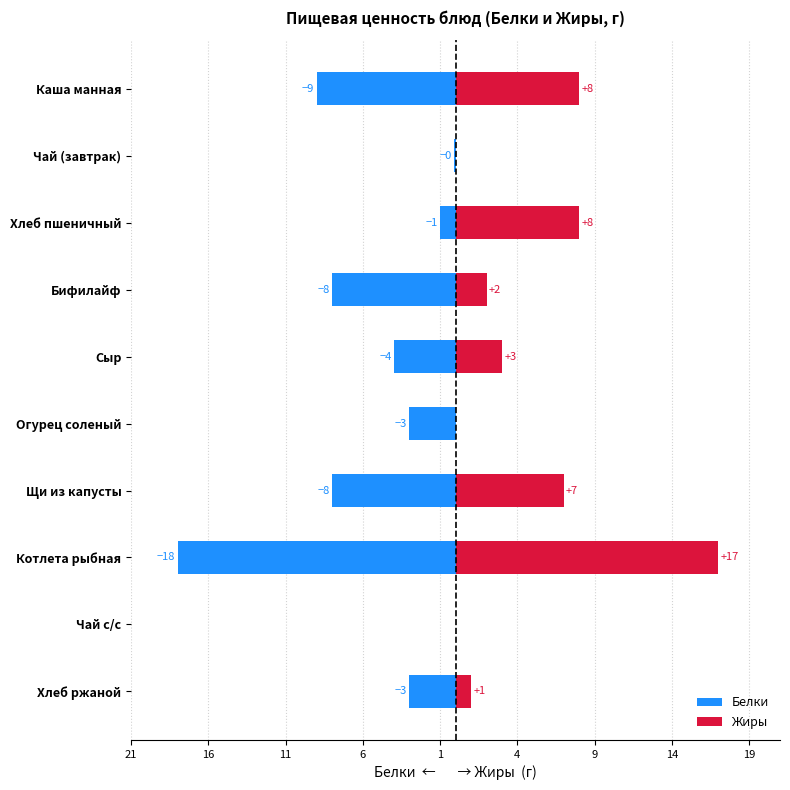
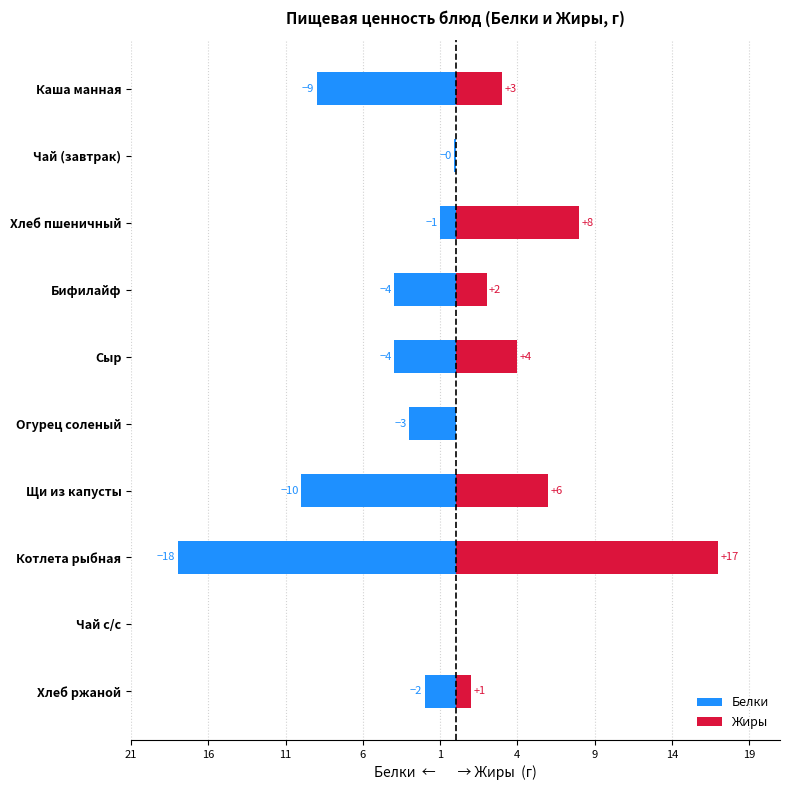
Жиры, Каша манная: +8 -> +3
Белки, Бифилайф: -8 -> -4
Жиры, Сыр: +3 -> +4
Белки, Щи из капусты: -8 -> -10
Жиры, Щи из капусты: +7 -> +6
Белки, Хлеб ржаной: -3 -> -2
